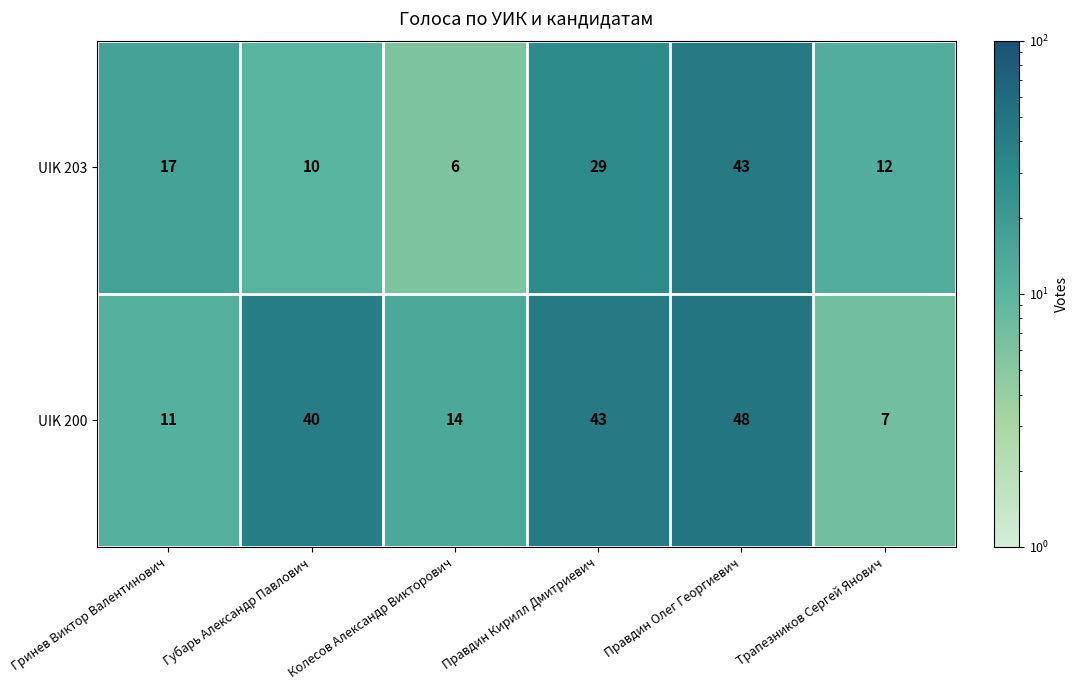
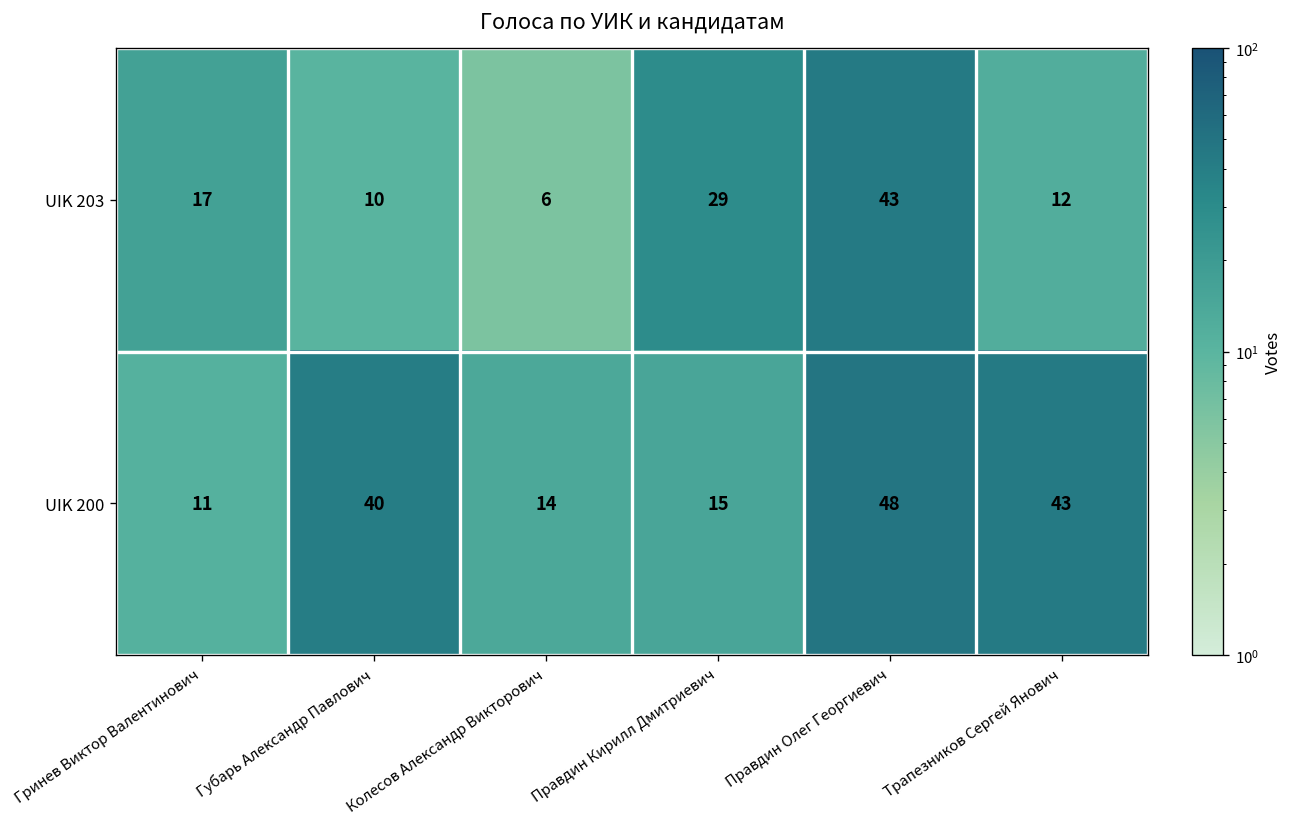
UIK 200, Правдин Кирилл Дмитриевич: 43 -> 15
UIK 200, Трапезников Сергей Янович: 7 -> 43
